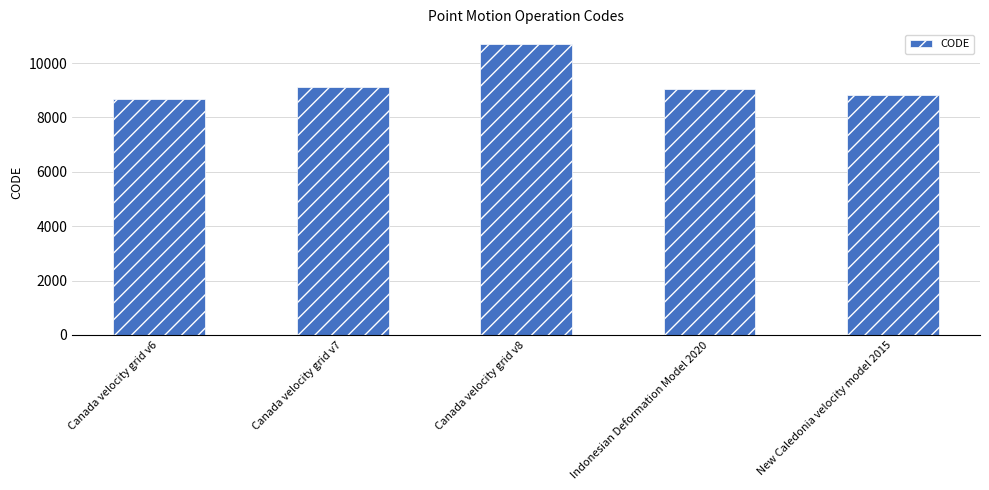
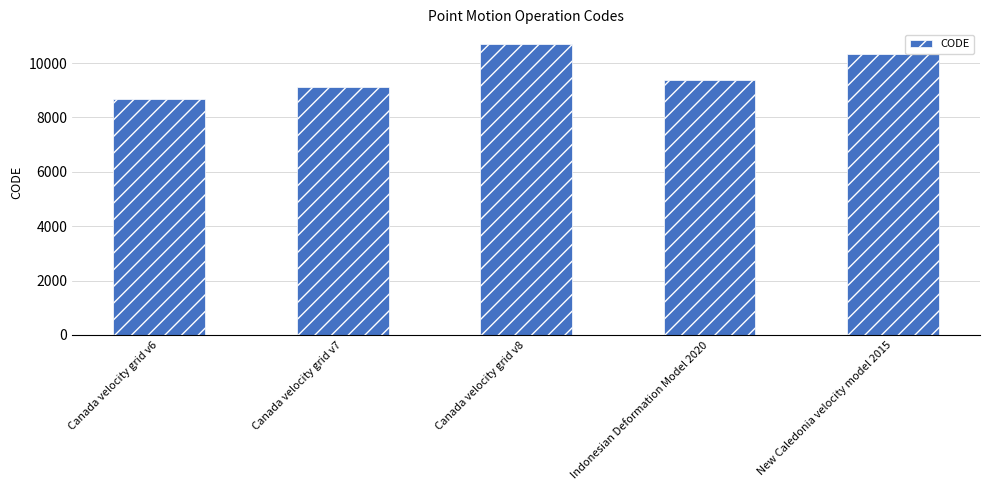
Indonesian Deformation Model 2020: 9000 -> 9400
New Caledonia velocity model 2015: 8800 -> 10300
